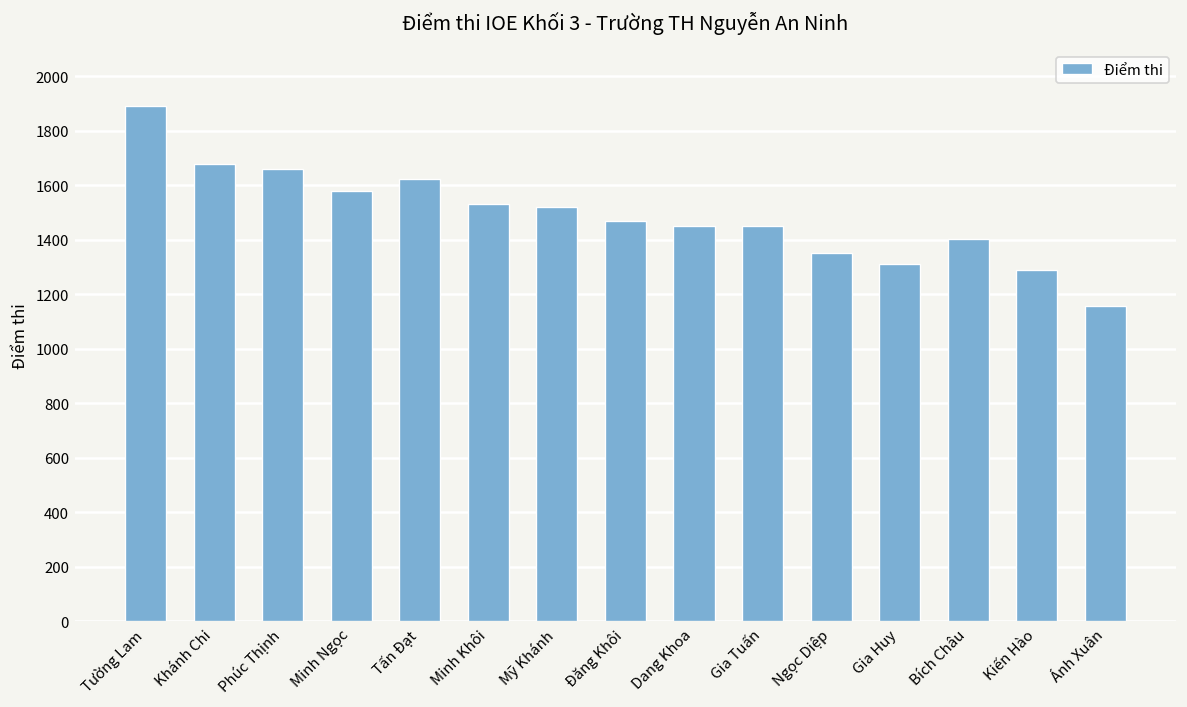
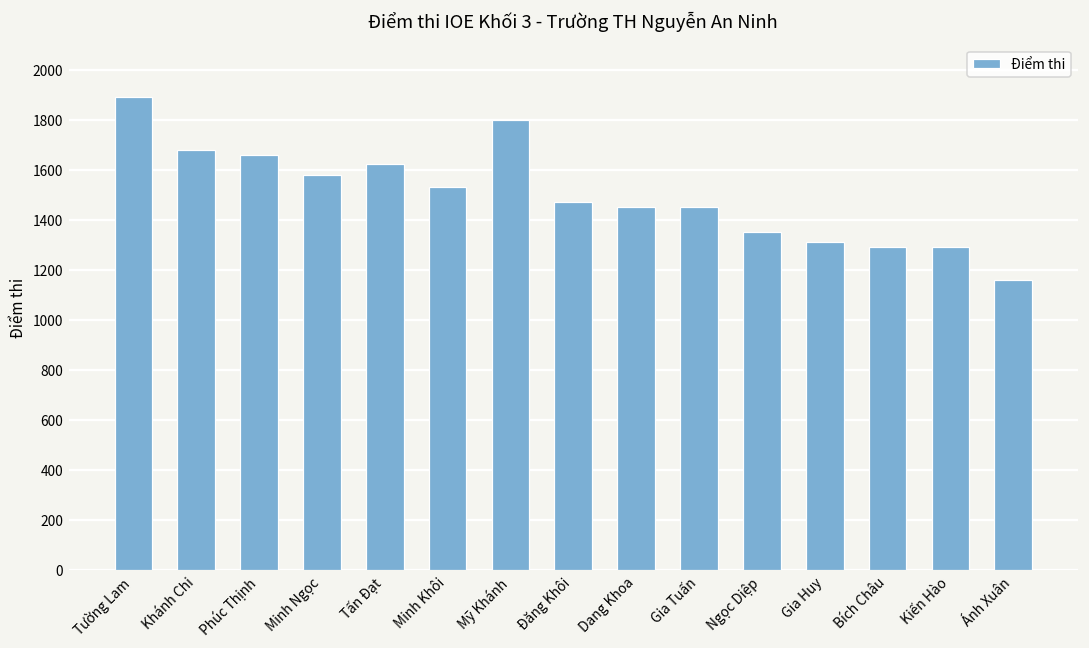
Mỹ Khánh: 1520 -> 1800
Bích Châu: 1400 -> 1290
